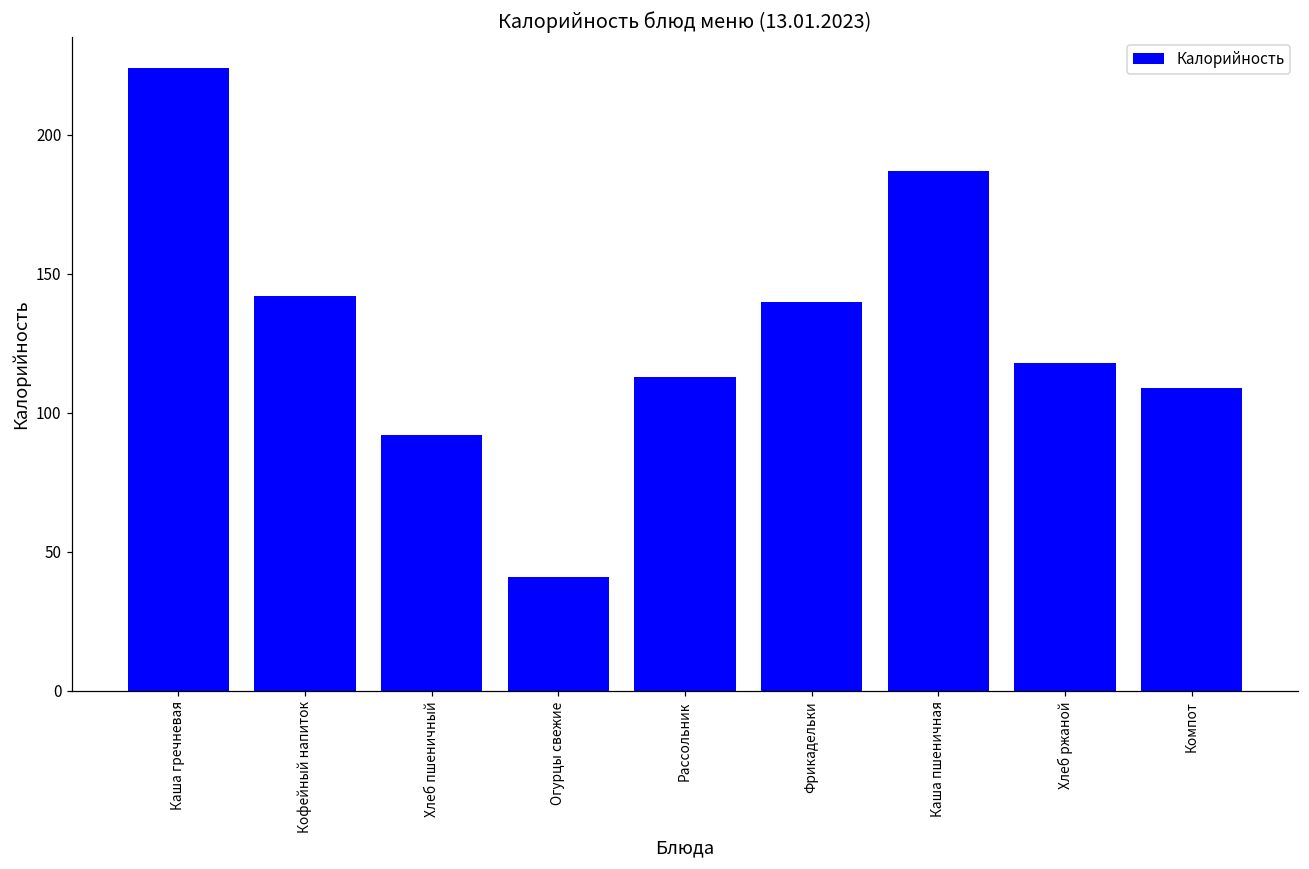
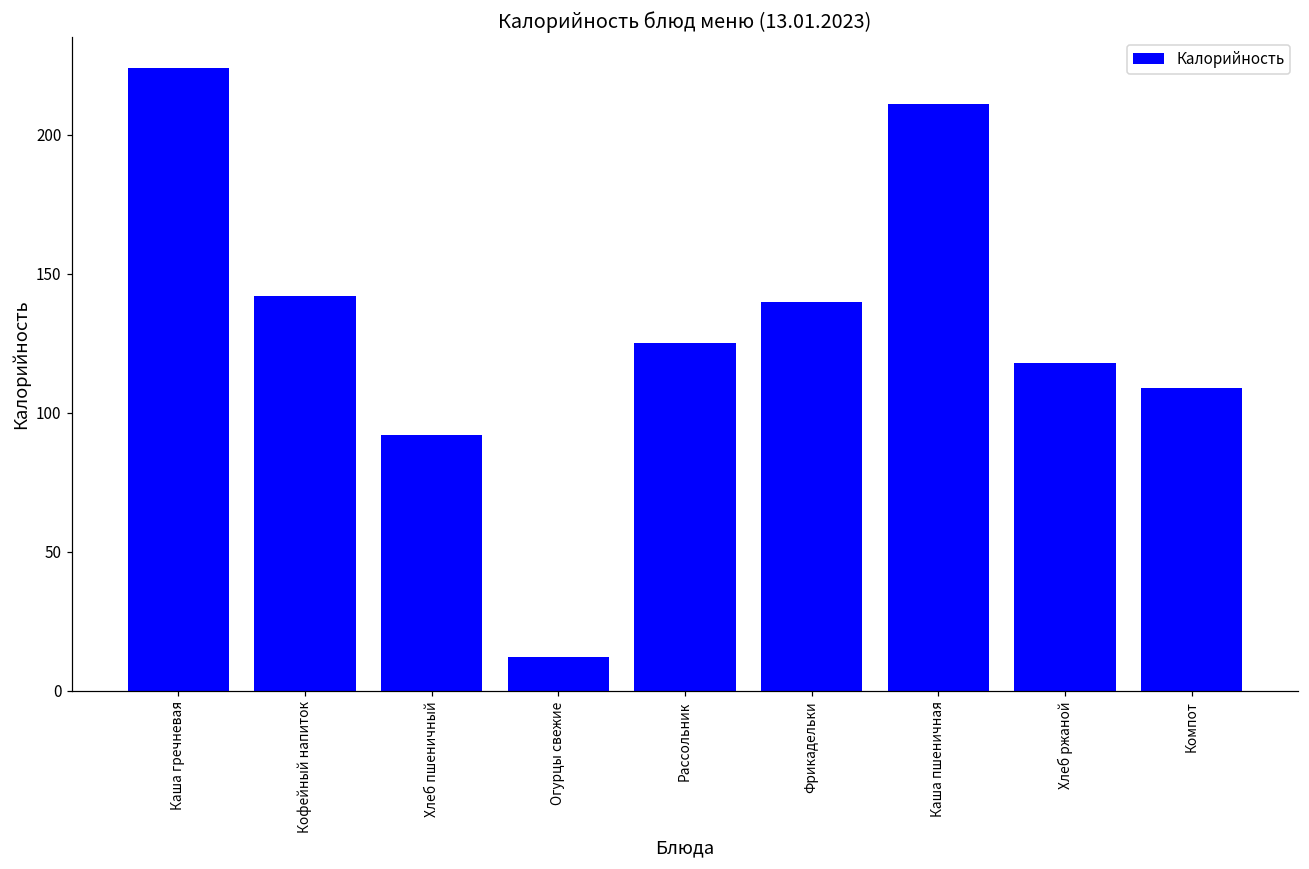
Огурцы свежие: 41 -> 12
Рассольник: 113 -> 125
Каша пшеничная: 187 -> 211
